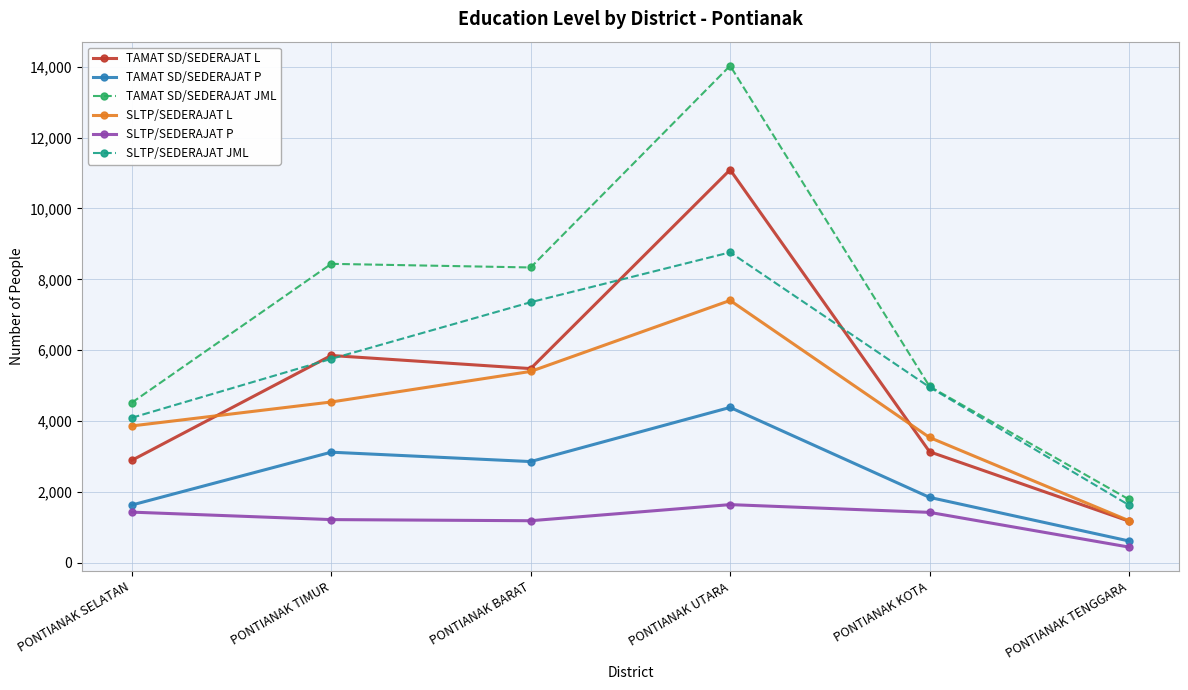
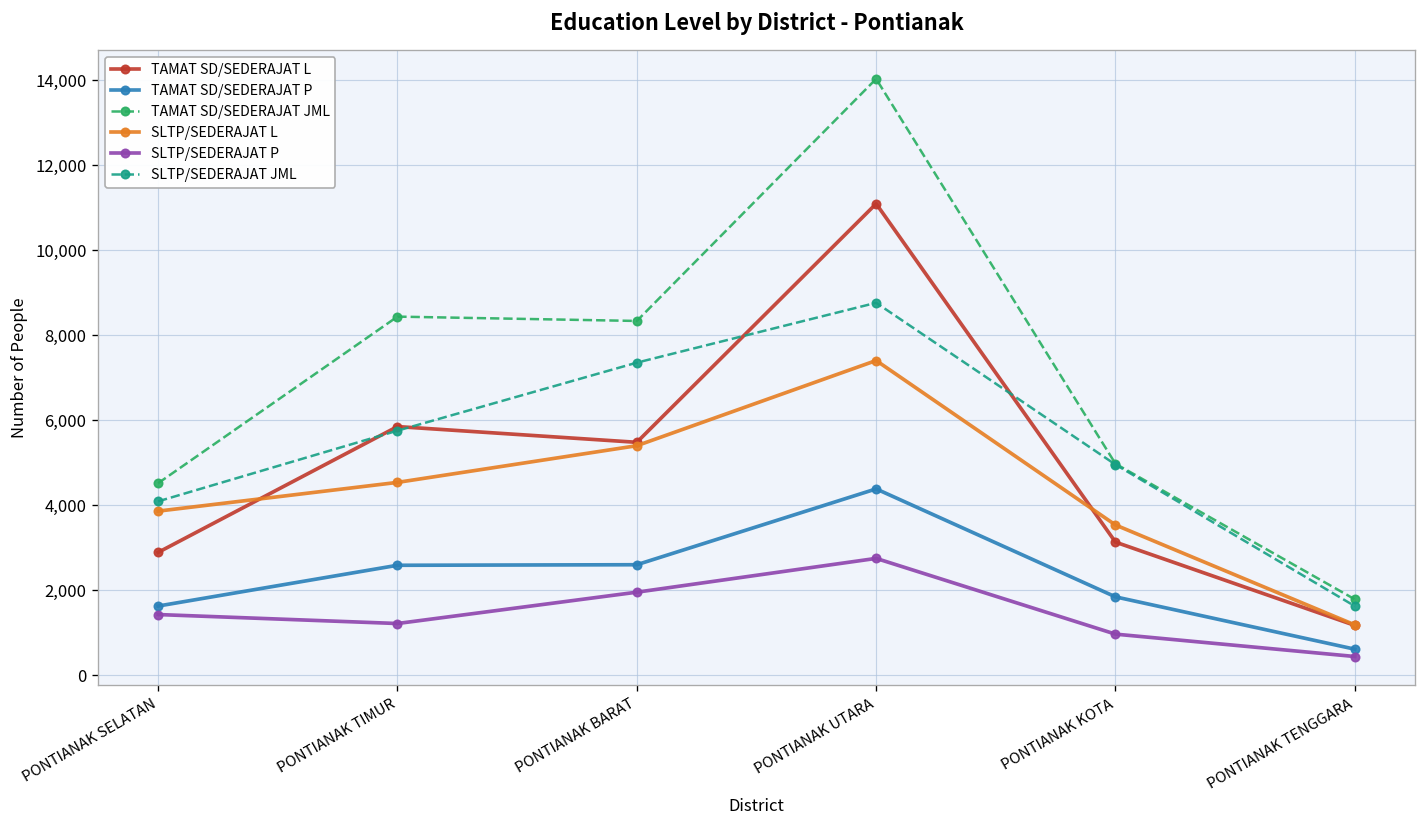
TAMAT SD/SEDERAJAT P, PONTIANAK TIMUR: 3,100 -> 2,600
TAMAT SD/SEDERAJAT P, PONTIANAK BARAT: 2,900 -> 2,600
SLTP/SEDERAJAT P, PONTIANAK BARAT: 1,200 -> 2,000
SLTP/SEDERAJAT P, PONTIANAK UTARA: 1,600 -> 2,700
SLTP/SEDERAJAT P, PONTIANAK KOTA: 1,400 -> 1,000
